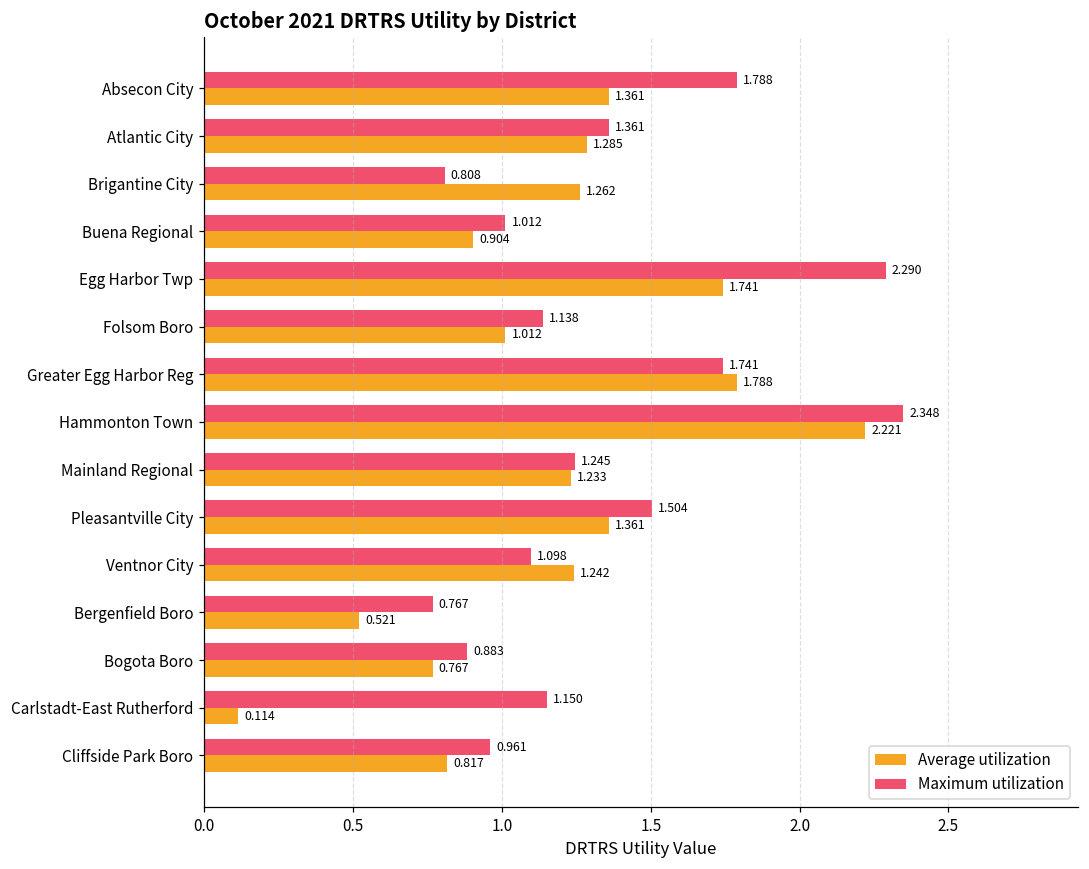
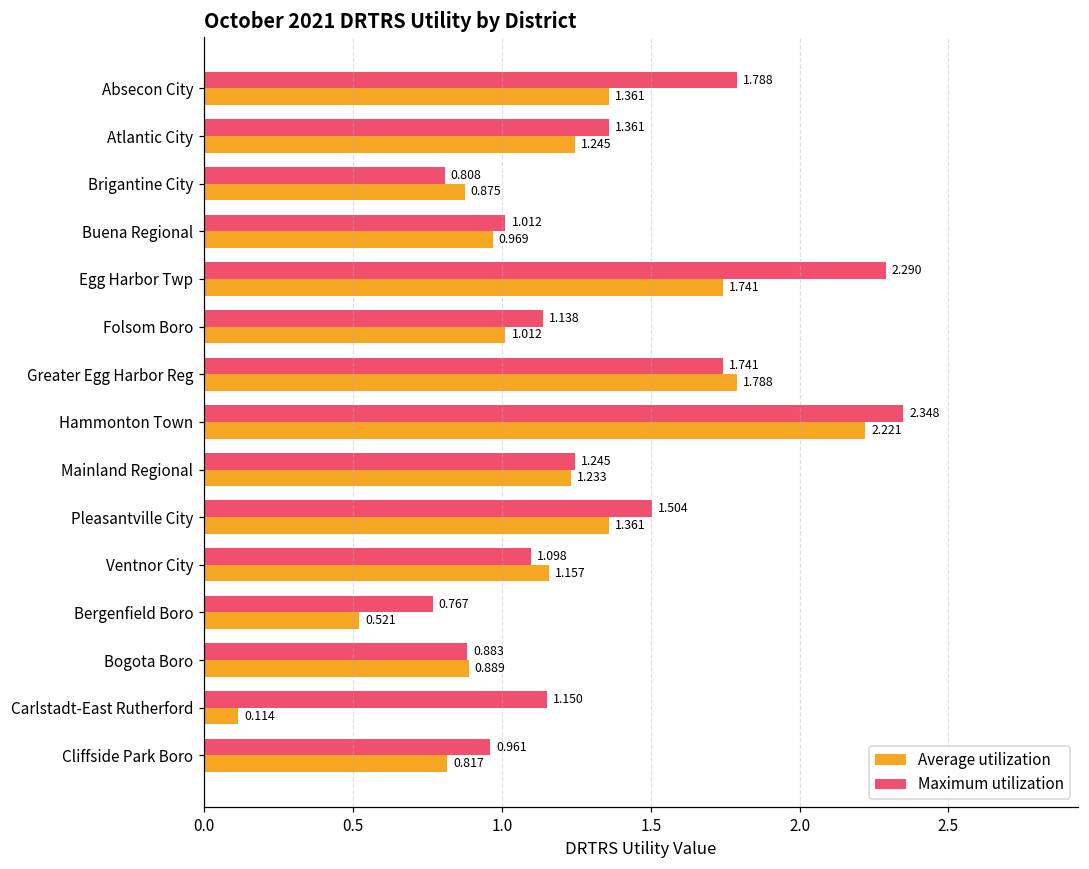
Average utilization, Atlantic City: 1.285 -> 1.245
Average utilization, Brigantine City: 1.262 -> 0.875
Average utilization, Buena Regional: 0.904 -> 0.969
Average utilization, Ventnor City: 1.242 -> 1.157
Average utilization, Bogota Boro: 0.767 -> 0.889
